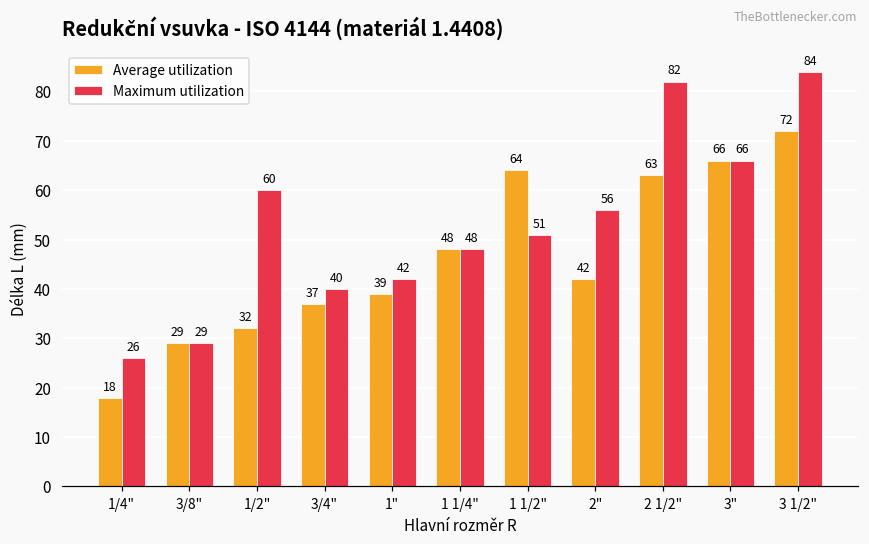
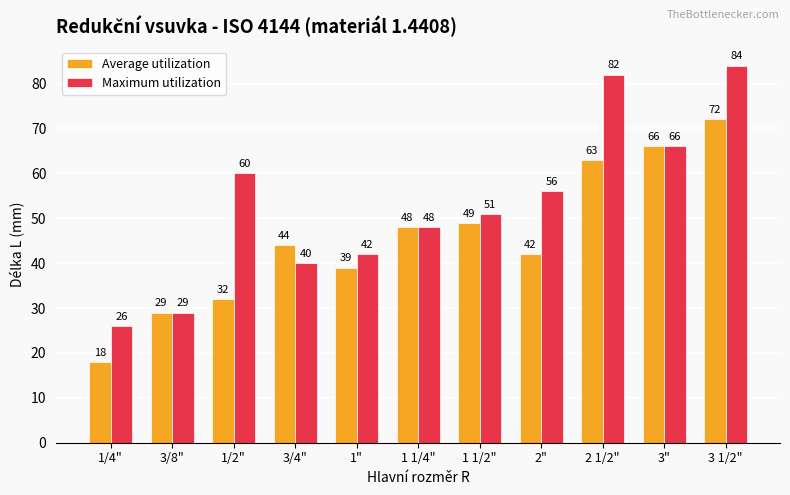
Average utilization, 3/4": 37 -> 44
Average utilization, 1 1/2": 64 -> 49
